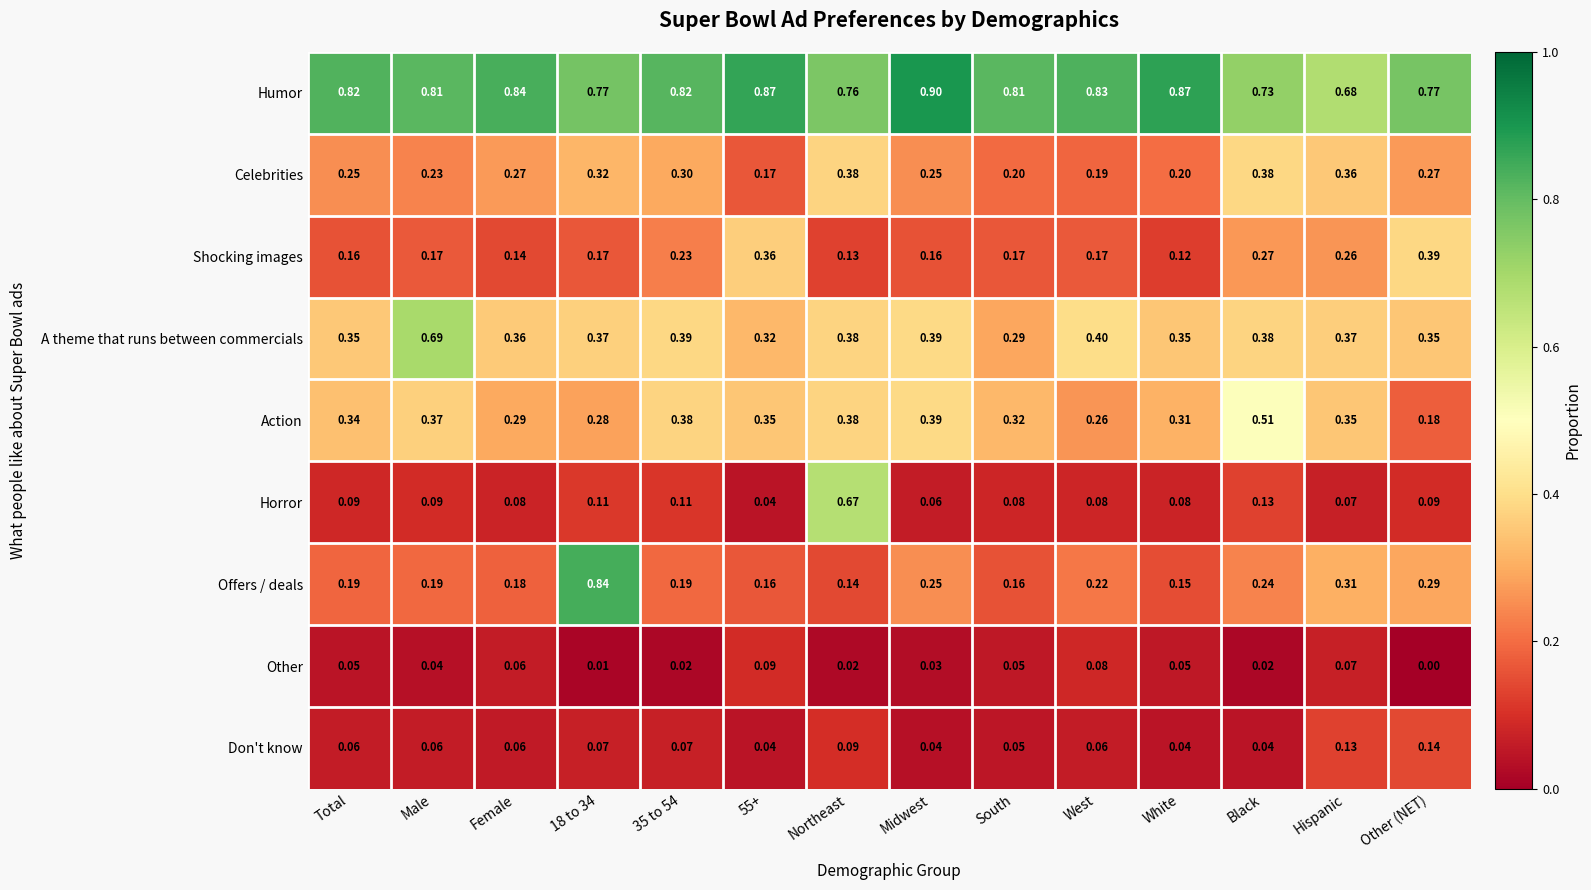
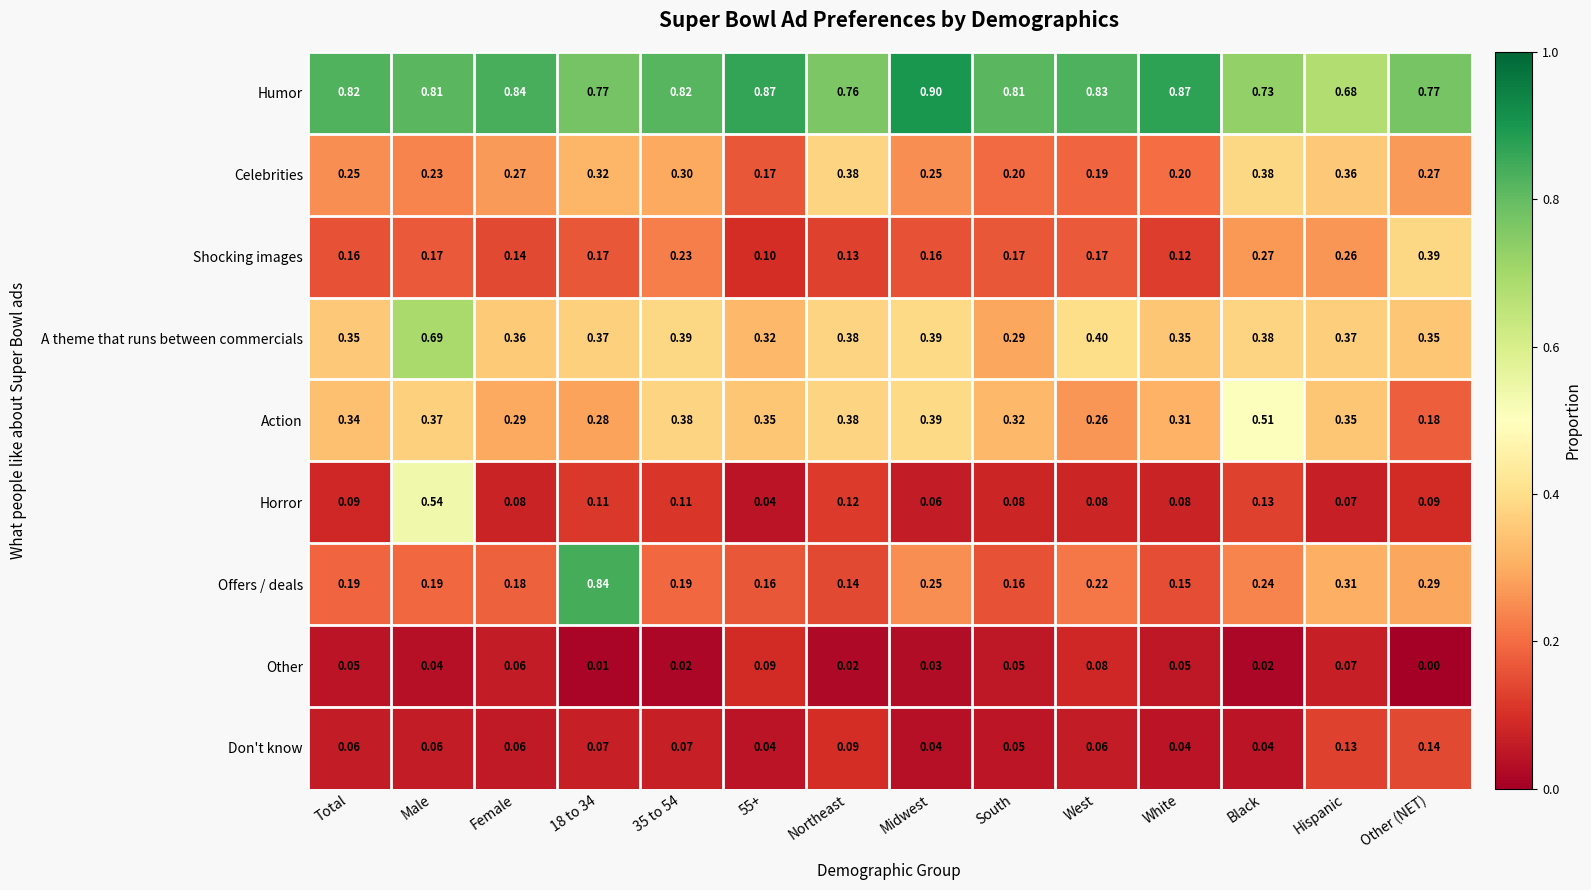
Shocking images, 55+: 0.36 -> 0.10
Horror, Male: 0.09 -> 0.54
Horror, Northeast: 0.67 -> 0.12
